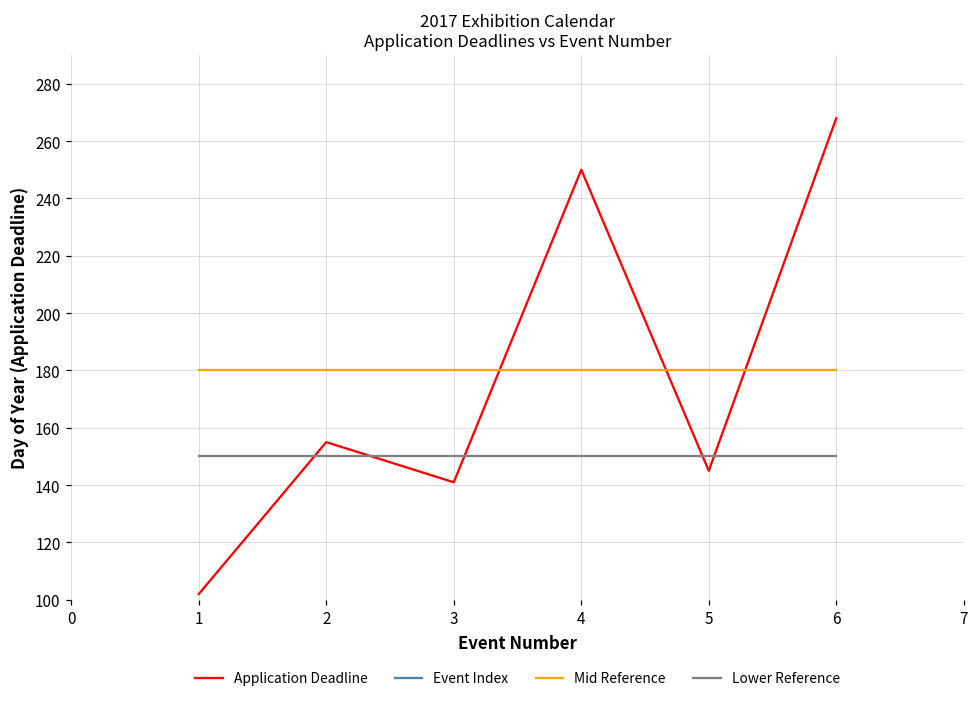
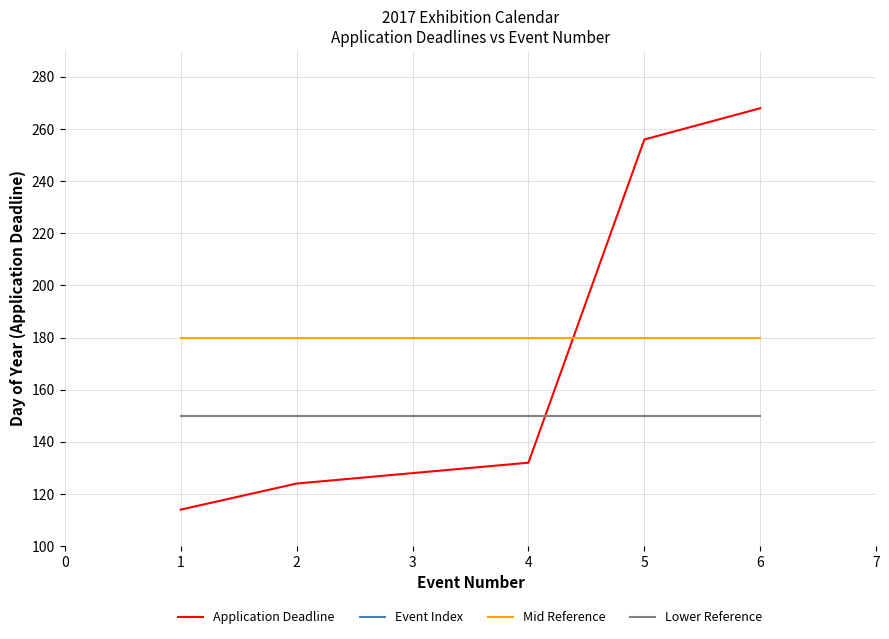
Application Deadline, 1: 102 -> 114
Application Deadline, 2: 155 -> 124
Application Deadline, 3: 141 -> 128
Application Deadline, 4: 250 -> 132
Application Deadline, 5: 145 -> 256
